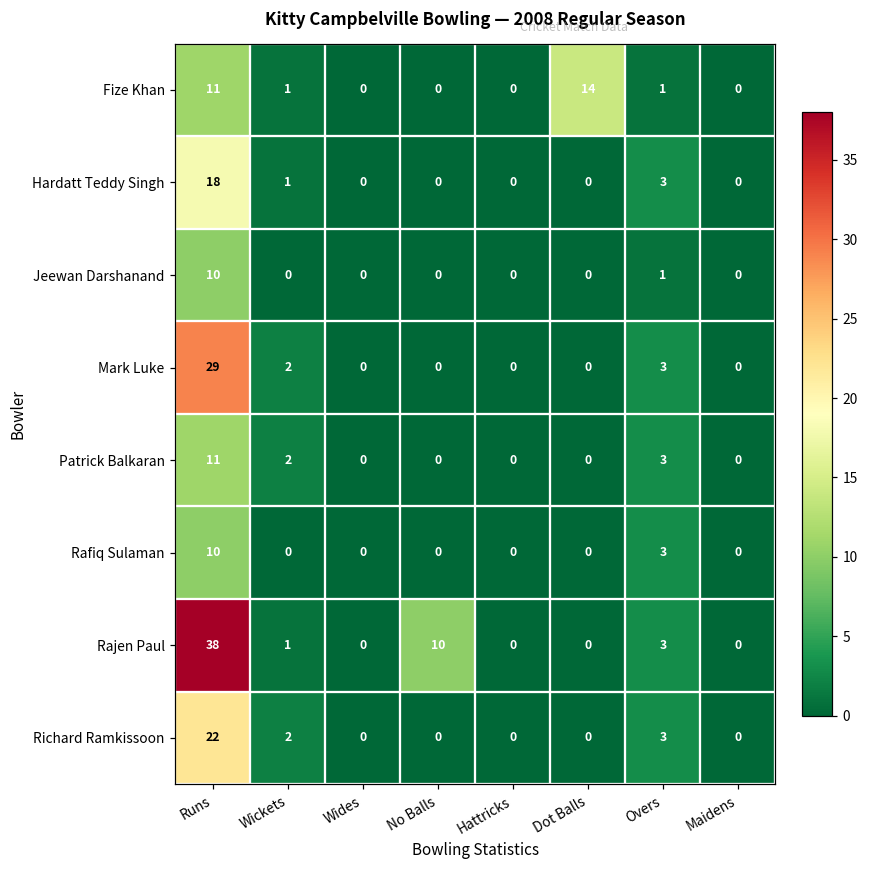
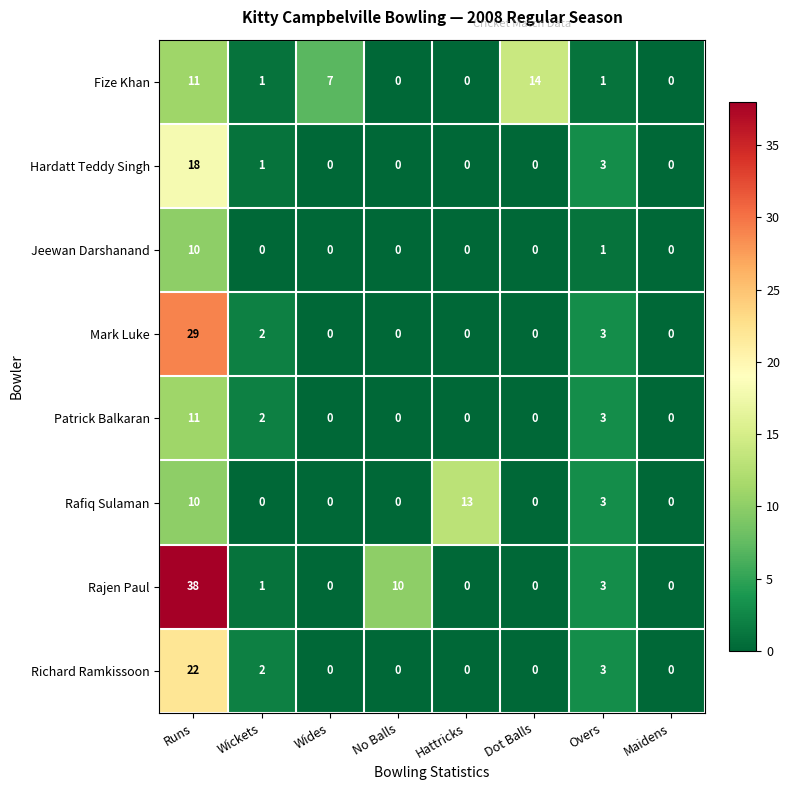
Fize Khan, Wides: 0 -> 7
Rafiq Sulaman, Hattricks: 0 -> 13
